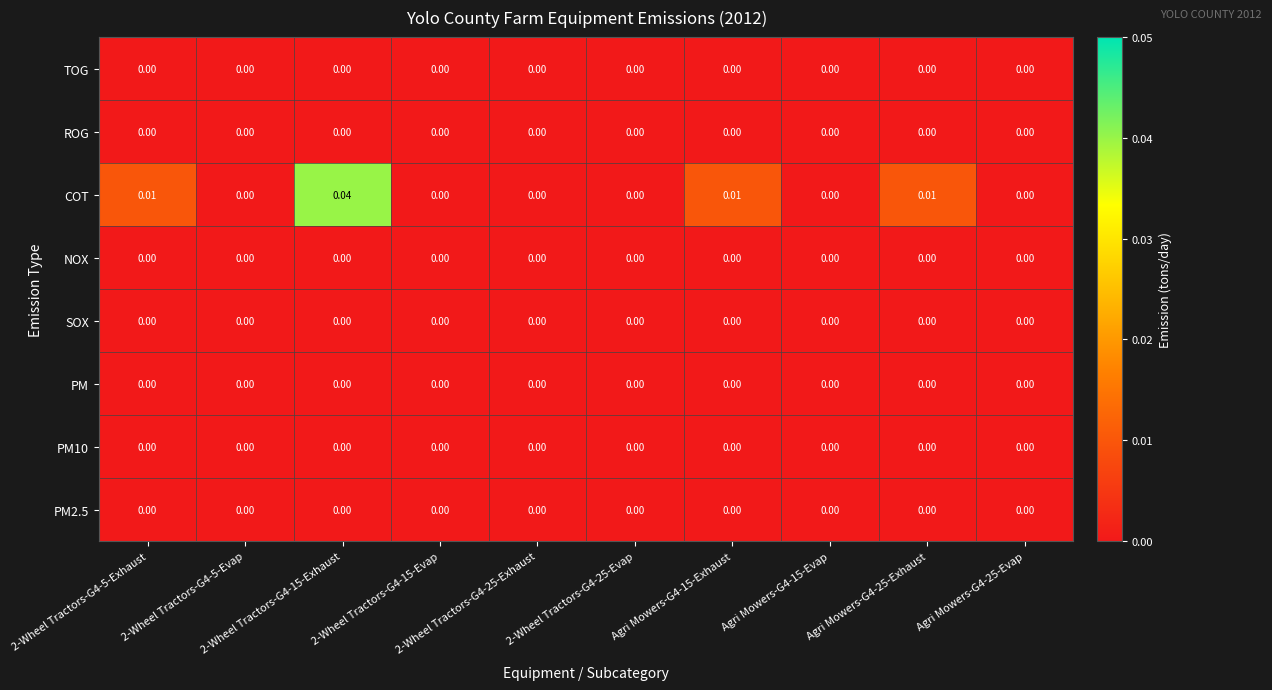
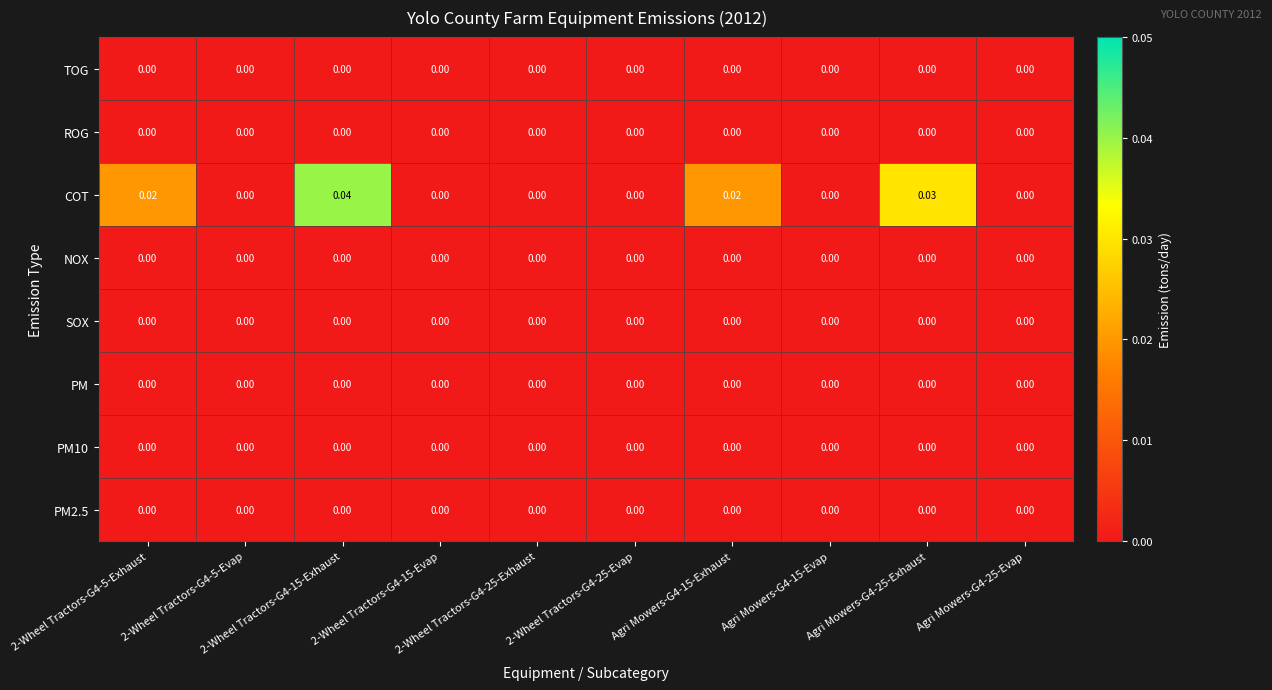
COT, 2-Wheel Tractors-G4-5-Exhaust: 0.01 -> 0.02
COT, Agri Mowers-G4-15-Exhaust: 0.01 -> 0.02
COT, Agri Mowers-G4-25-Exhaust: 0.01 -> 0.03
